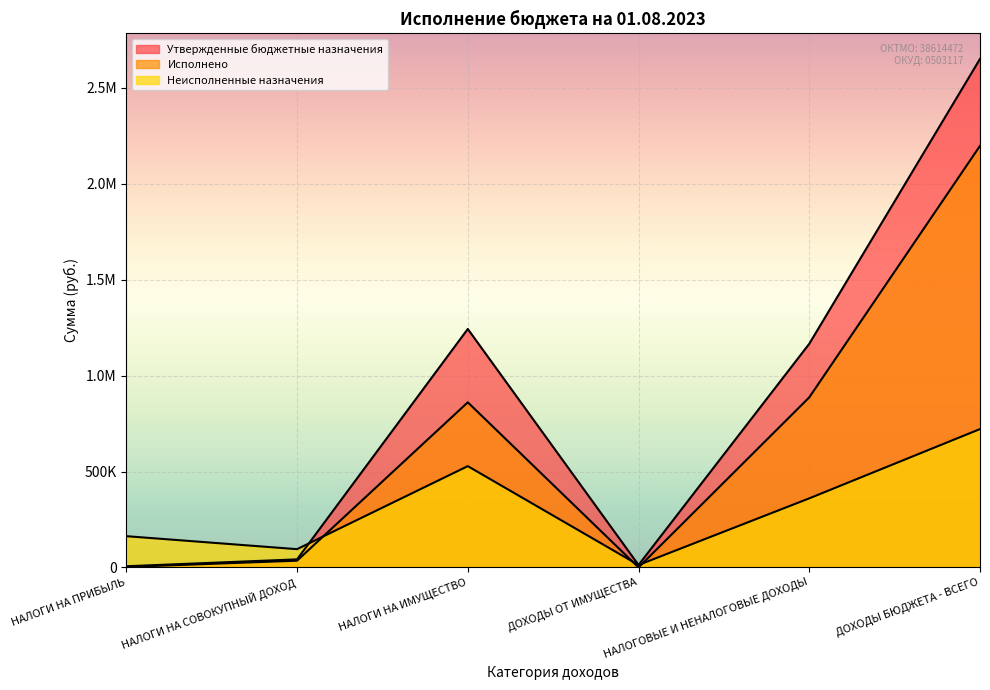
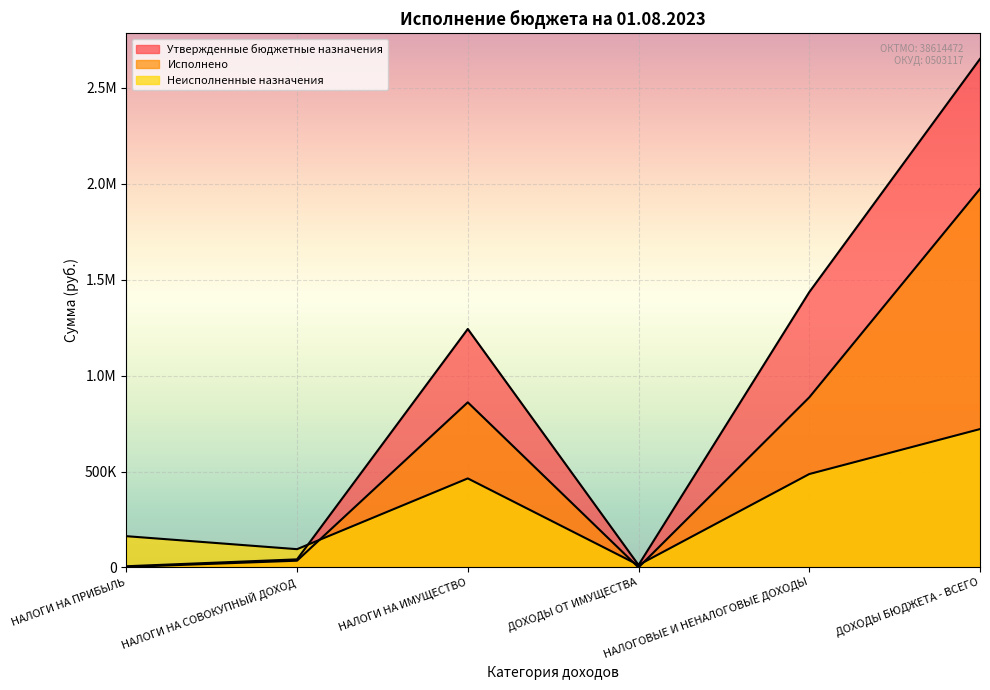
Неисполненные назначения, НАЛОГИ НА ИМУЩЕСТВО: 530000 -> 460000
Утвержденные бюджетные назначения, НАЛОГОВЫЕ И НЕНАЛОГОВЫЕ ДОХОДЫ: 1170000 -> 1440000
Неисполненные назначения, НАЛОГОВЫЕ И НЕНАЛОГОВЫЕ ДОХОДЫ: 360000 -> 490000
Исполнено, ДОХОДЫ БЮДЖЕТА - ВСЕГО: 2200000 -> 1970000
